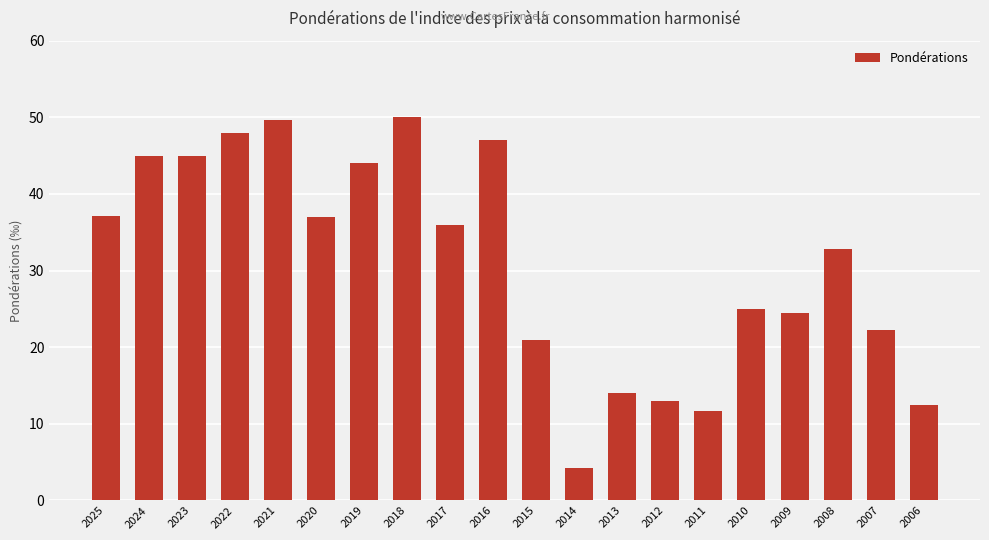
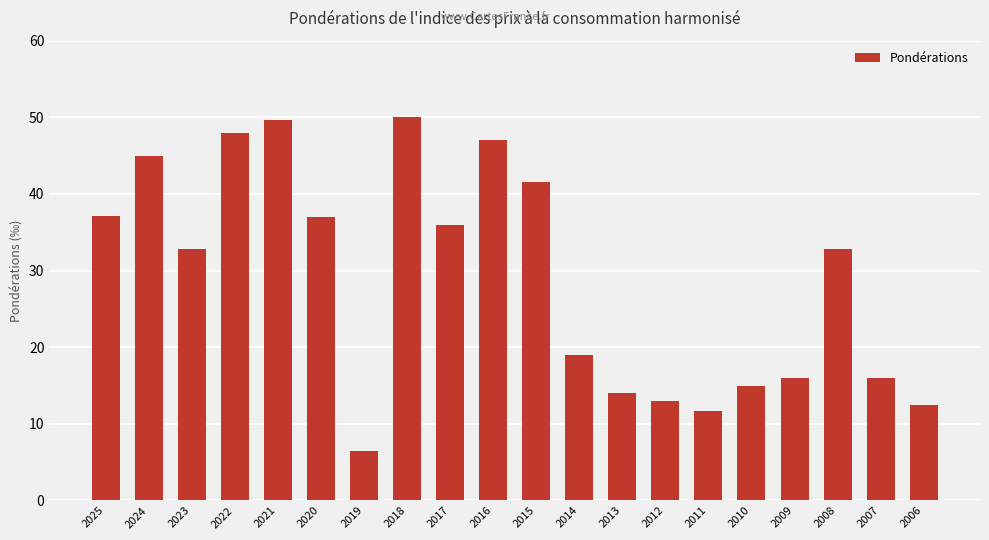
2023: 45 -> 33
2019: 44 -> 6
2015: 21 -> 42
2014: 4 -> 19
2010: 25 -> 15
2009: 25 -> 16
2007: 22 -> 16
